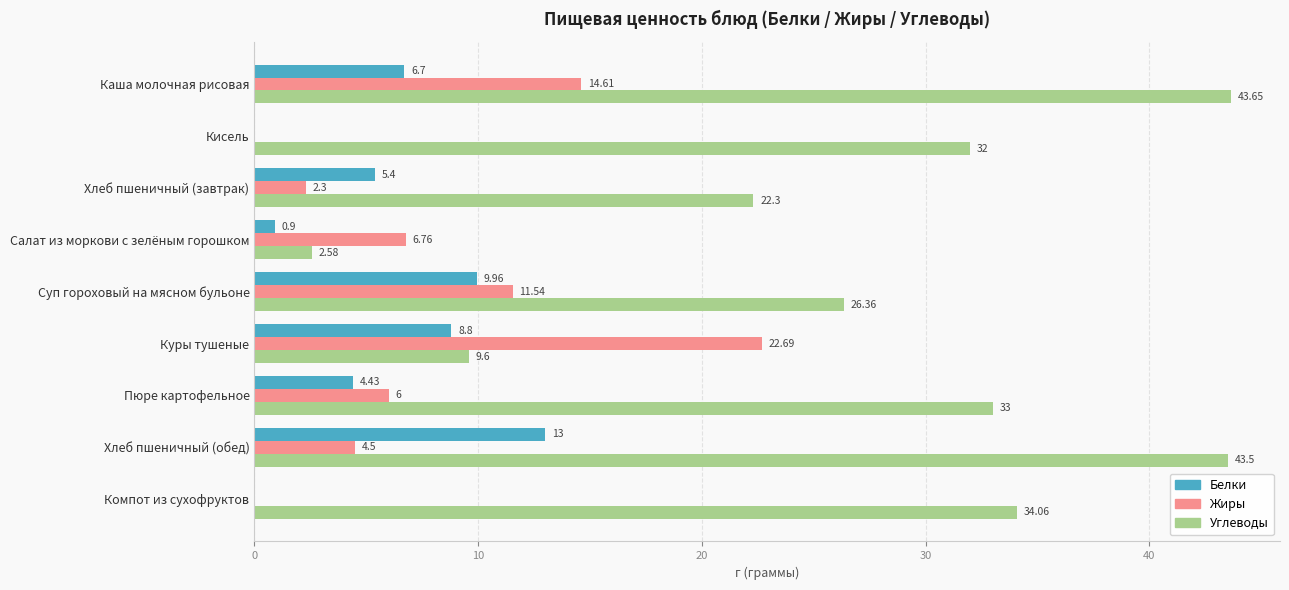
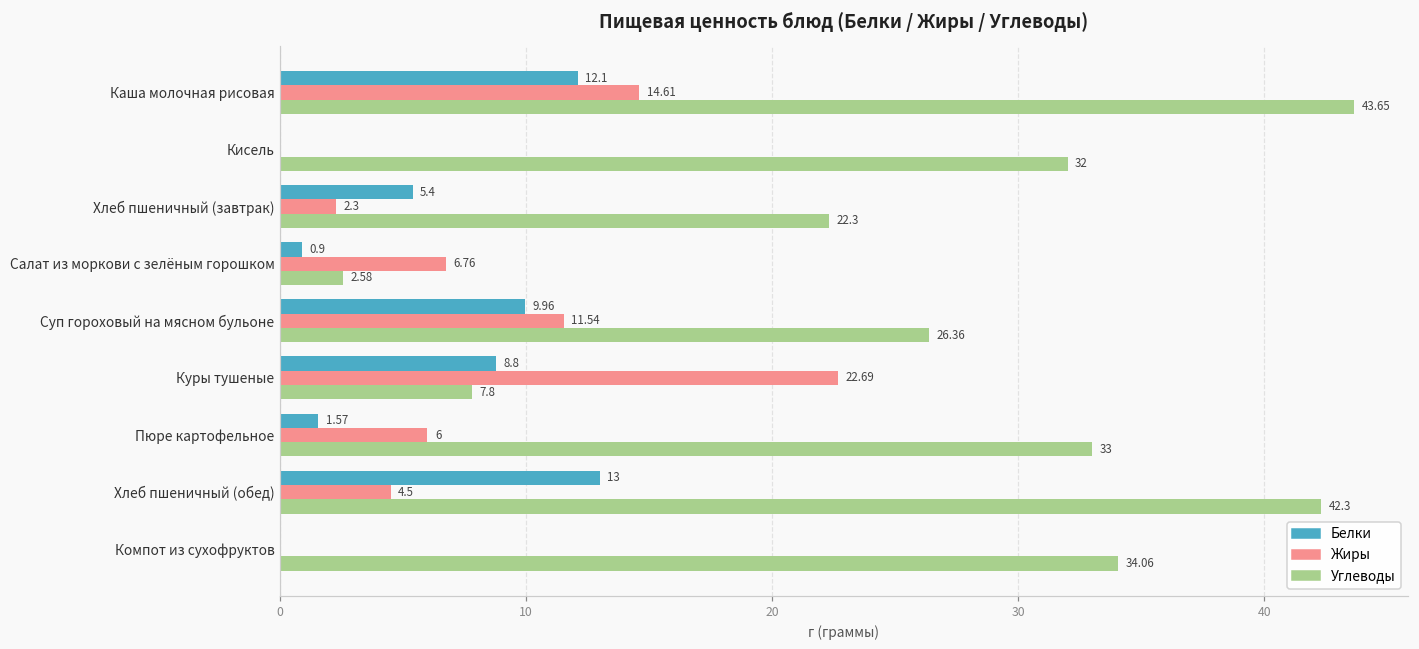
Белки, Каша молочная рисовая: 6.7 -> 12.1
Углеводы, Куры тушеные: 9.6 -> 7.8
Белки, Пюре картофельное: 4.43 -> 1.57
Углеводы, Хлеб пшеничный (обед): 43.5 -> 42.3
